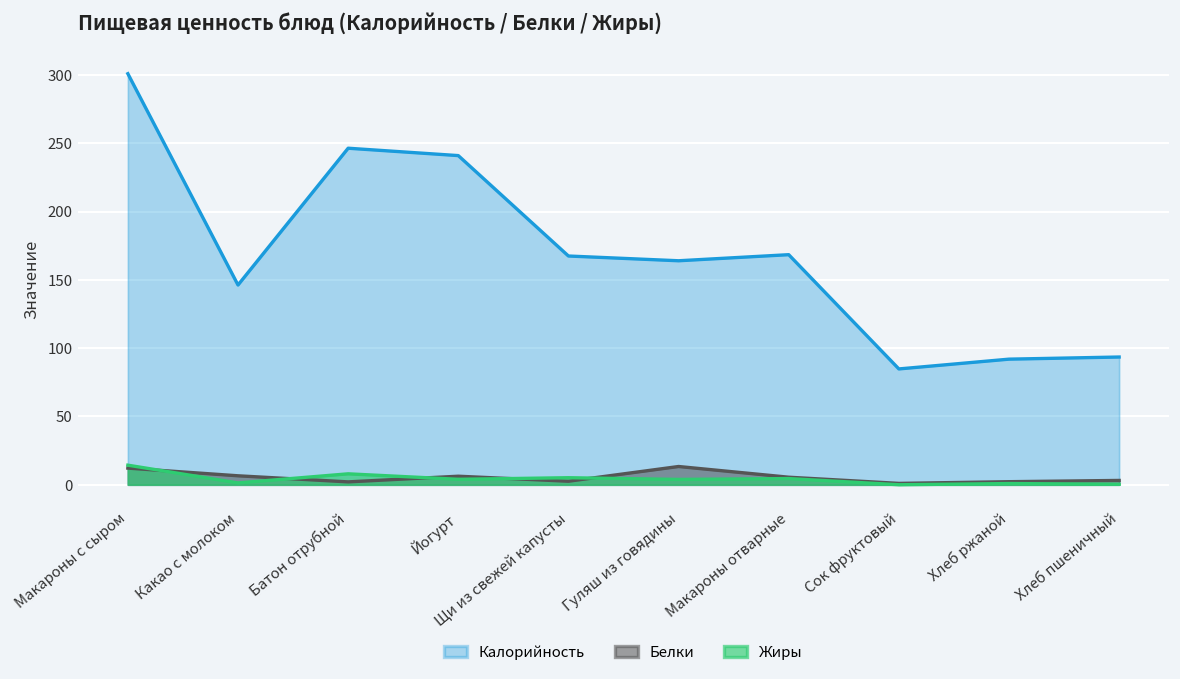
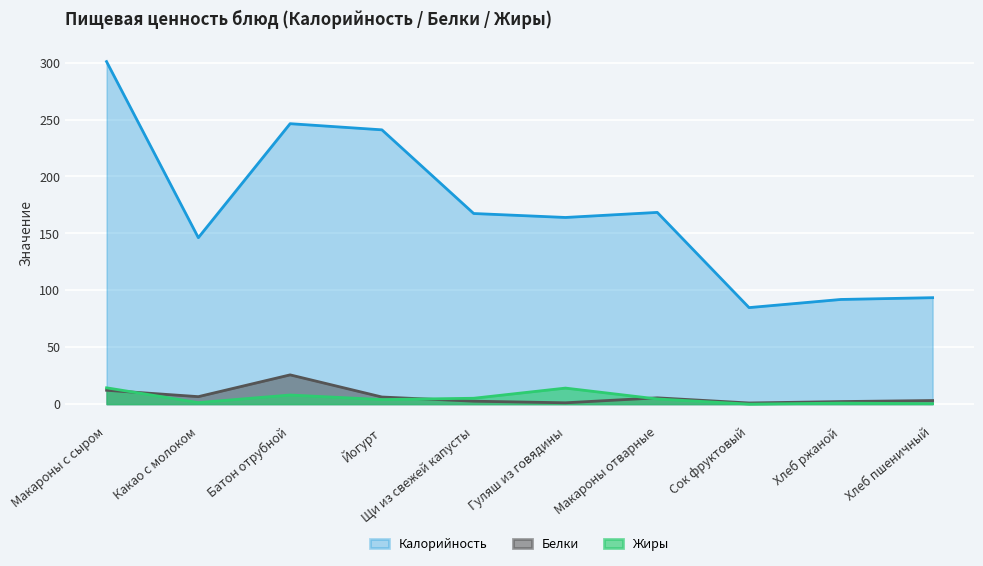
Белки, Батон отрубной: 2 -> 26
Белки, Гуляш из говядины: 13 -> 1
Жиры, Гуляш из говядины: 4 -> 14
